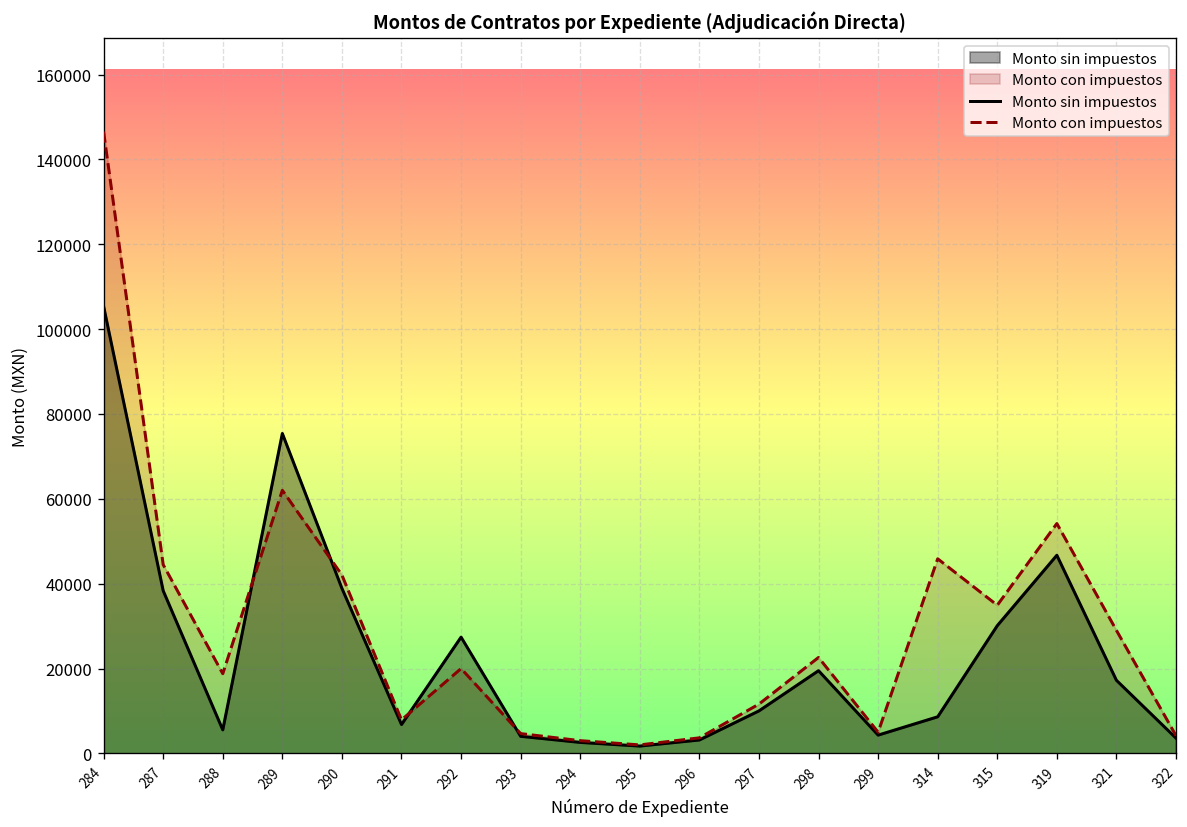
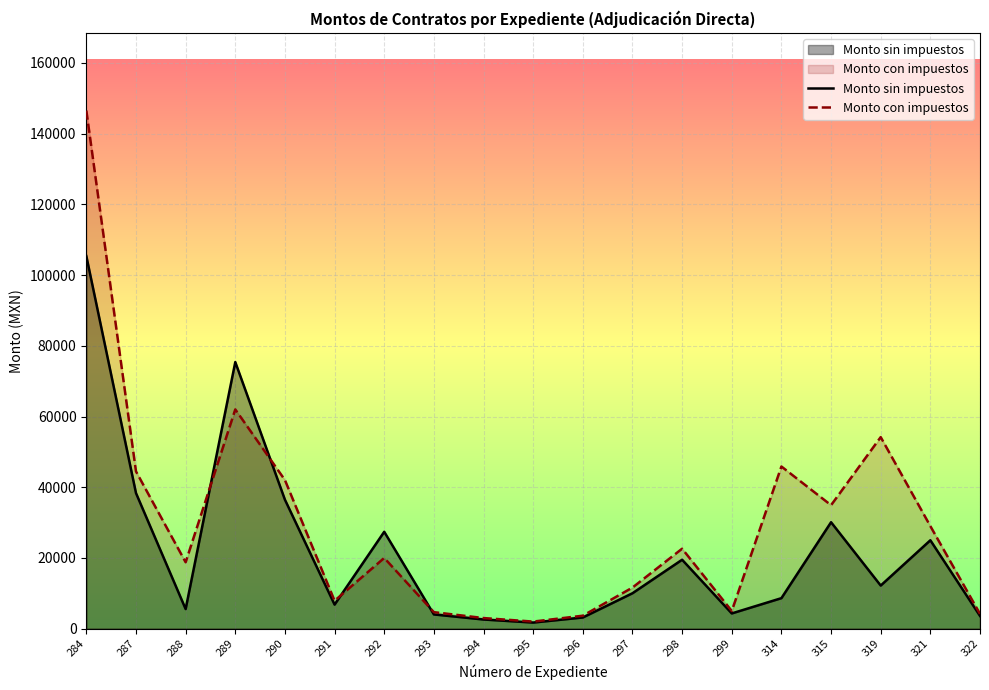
Monto sin impuestos, 290: 39000 -> 36000
Monto sin impuestos, 319: 47000 -> 12000
Monto sin impuestos, 321: 17000 -> 25000
